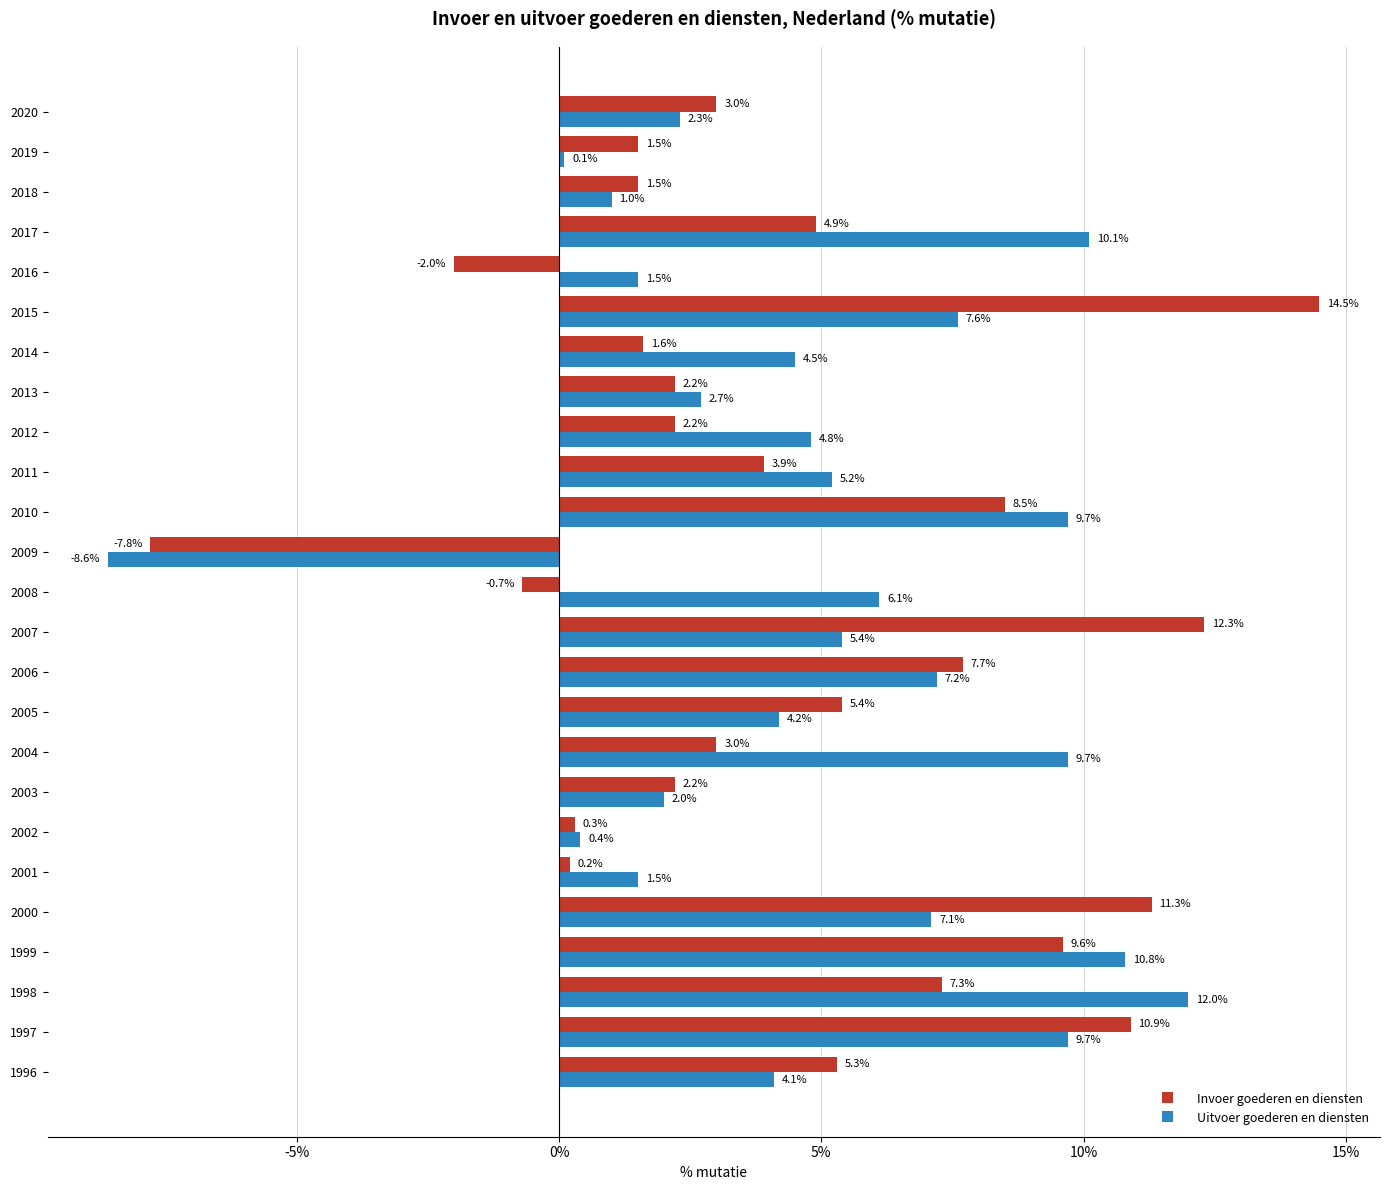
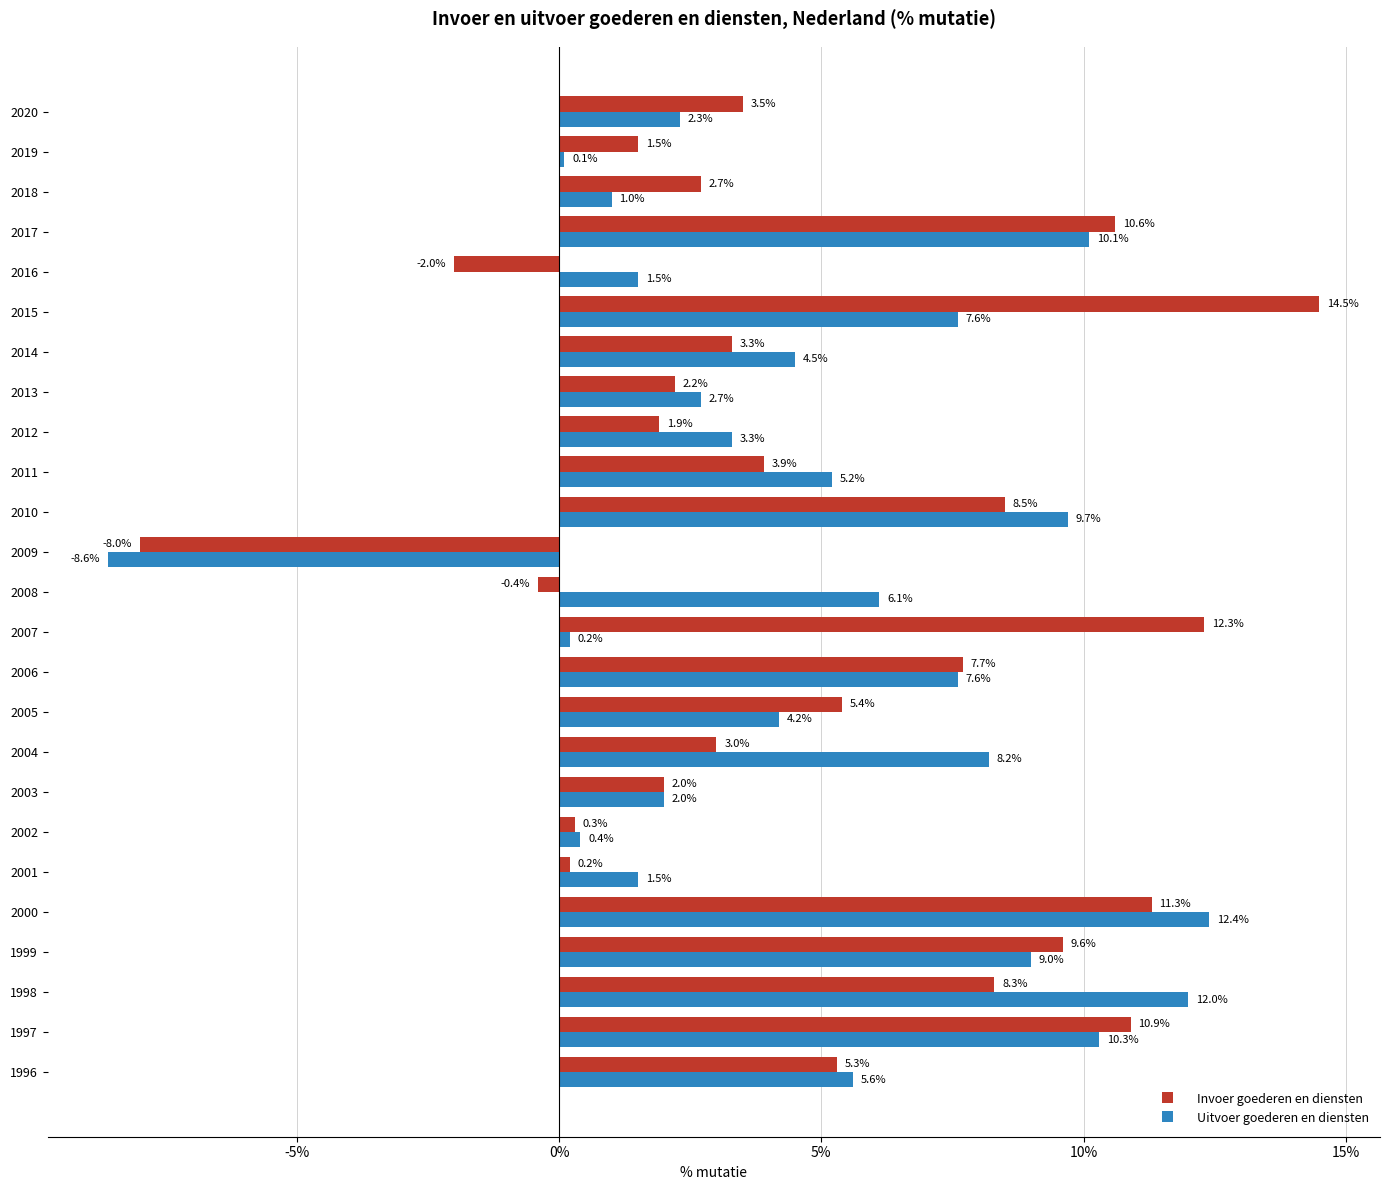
Invoer goederen en diensten, 2020: 3.0% -> 3.5%
Invoer goederen en diensten, 2018: 1.5% -> 2.7%
Invoer goederen en diensten, 2017: 4.9% -> 10.6%
Invoer goederen en diensten, 2014: 1.6% -> 3.3%
Invoer goederen en diensten, 2012: 2.2% -> 1.9%
Uitvoer goederen en diensten, 2012: 4.8% -> 3.3%
Invoer goederen en diensten, 2009: -7.8% -> -8.0%
Invoer goederen en diensten, 2008: -0.7% -> -0.4%
Uitvoer goederen en diensten, 2007: 5.4% -> 0.2%
Uitvoer goederen en diensten, 2006: 7.2% -> 7.6%
Uitvoer goederen en diensten, 2004: 9.7% -> 8.2%
Invoer goederen en diensten, 2003: 2.2% -> 2.0%
Uitvoer goederen en diensten, 2000: 7.1% -> 12.4%
Uitvoer goederen en diensten, 1999: 10.8% -> 9.0%
Invoer goederen en diensten, 1998: 7.3% -> 8.3%
Uitvoer goederen en diensten, 1997: 9.7% -> 10.3%
Uitvoer goederen en diensten, 1996: 4.1% -> 5.6%
